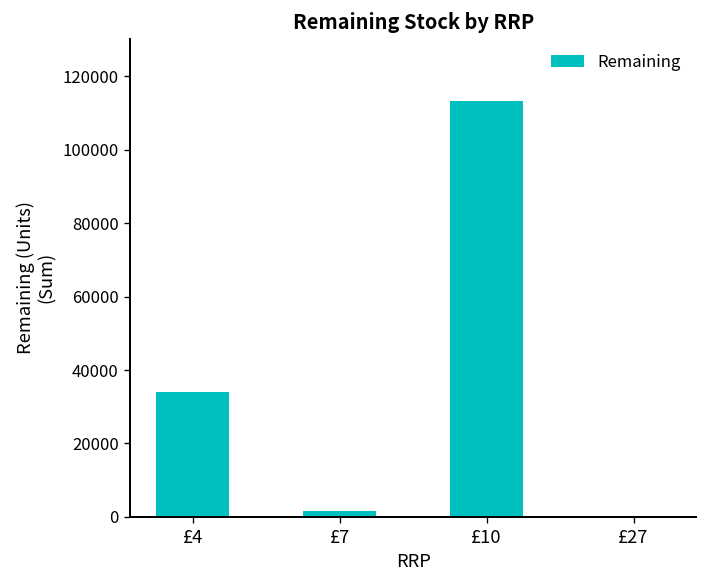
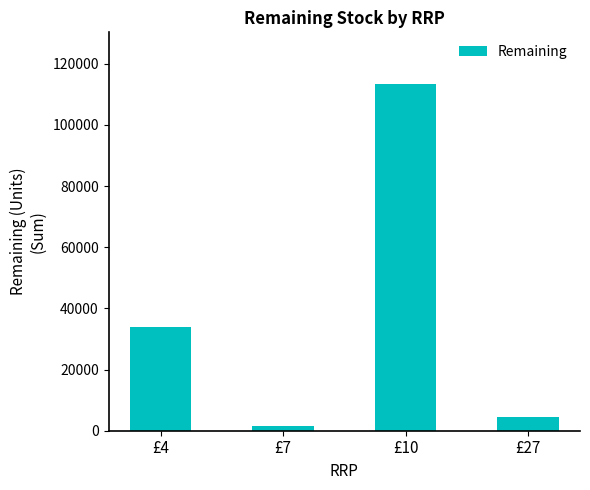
£27: 0 -> 5000
